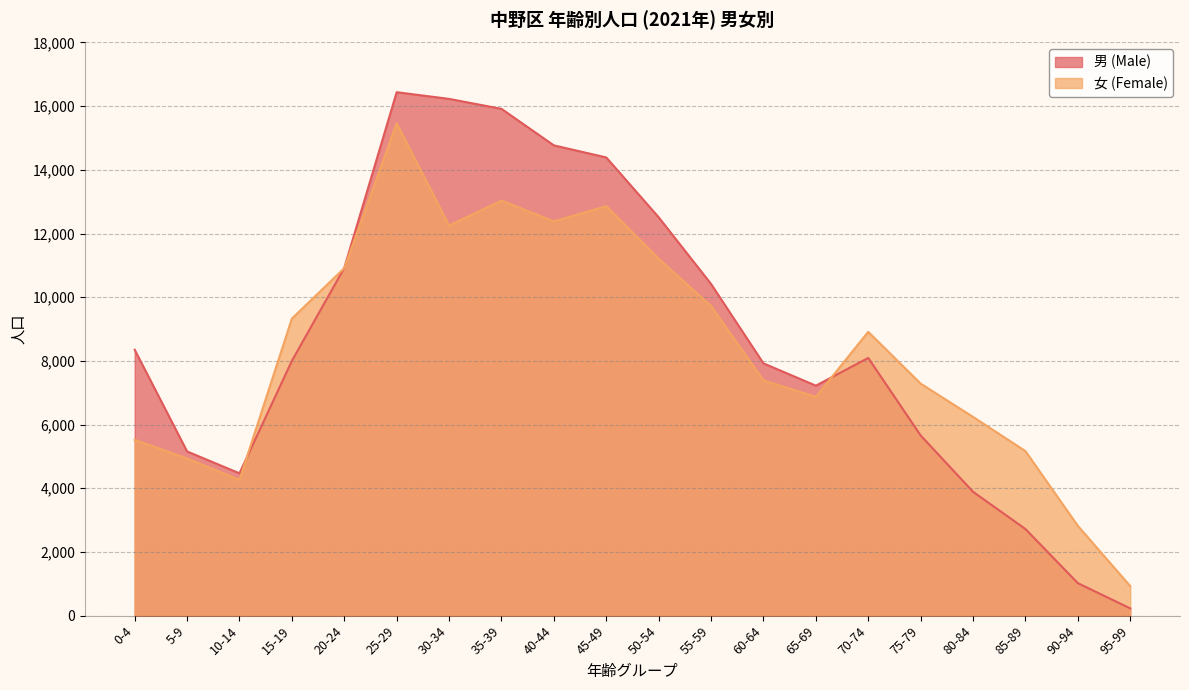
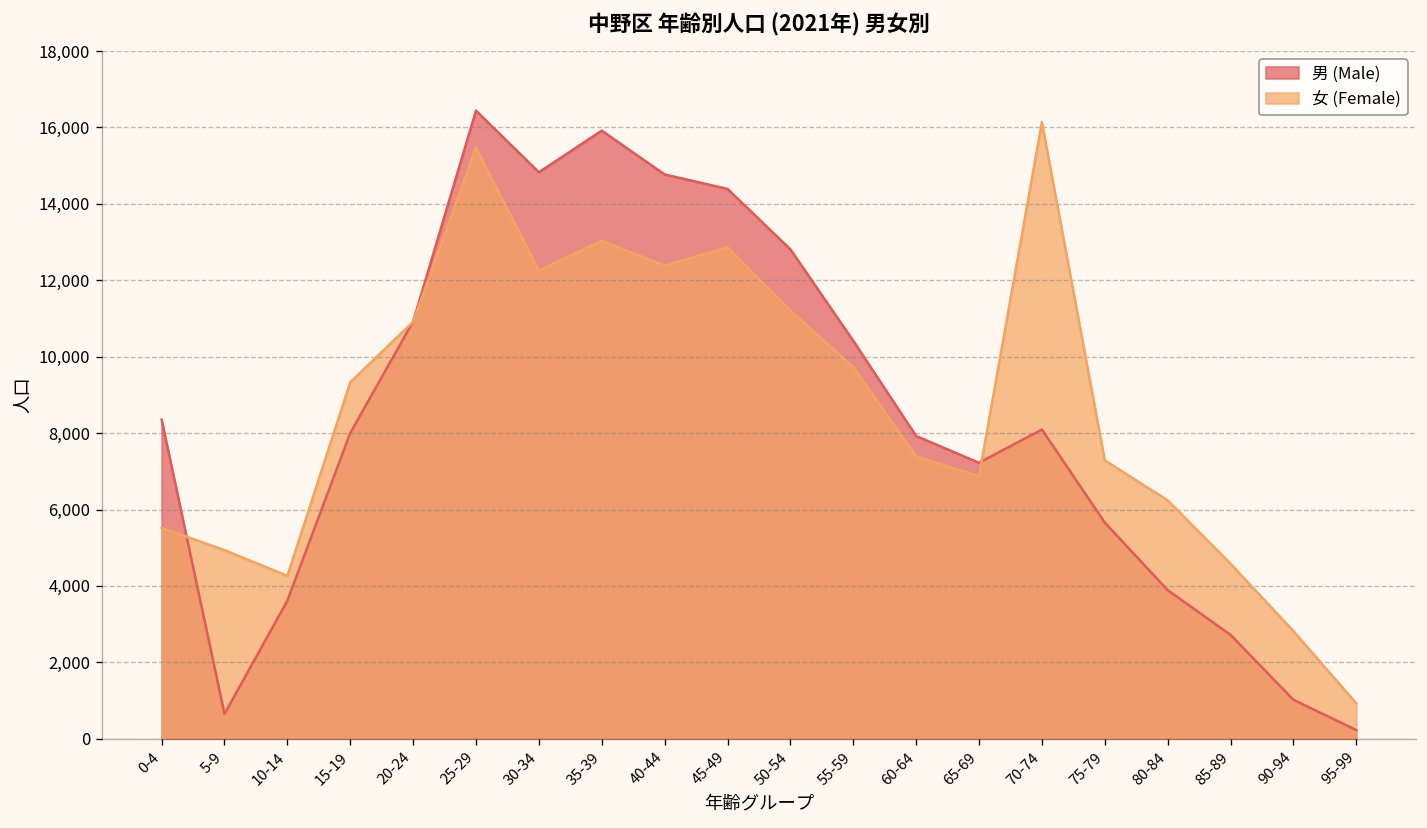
男 (Male), 5-9: 5,200 -> 700
男 (Male), 10-14: 4,500 -> 3,600
男 (Male), 30-34: 16,200 -> 14,800
男 (Male), 50-54: 12,500 -> 12,800
女 (Female), 70-74: 8,900 -> 16,100
女 (Female), 85-89: 5,200 -> 4,600
